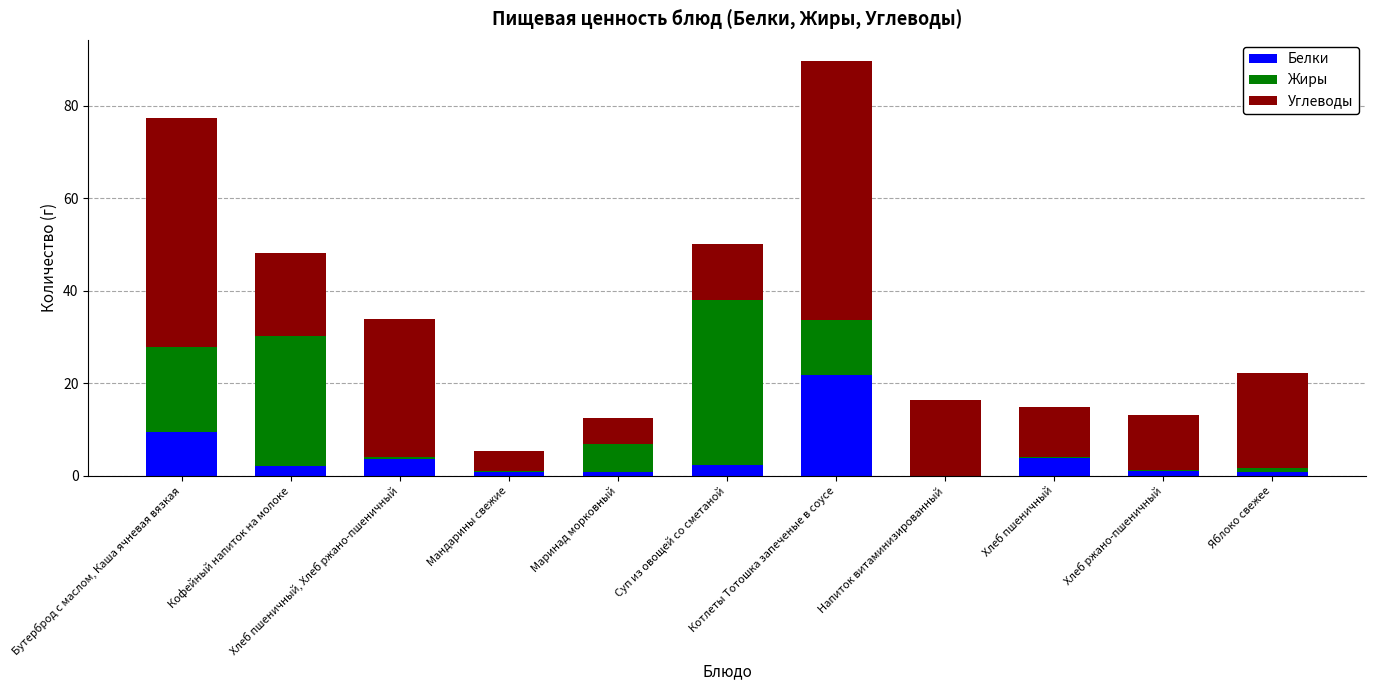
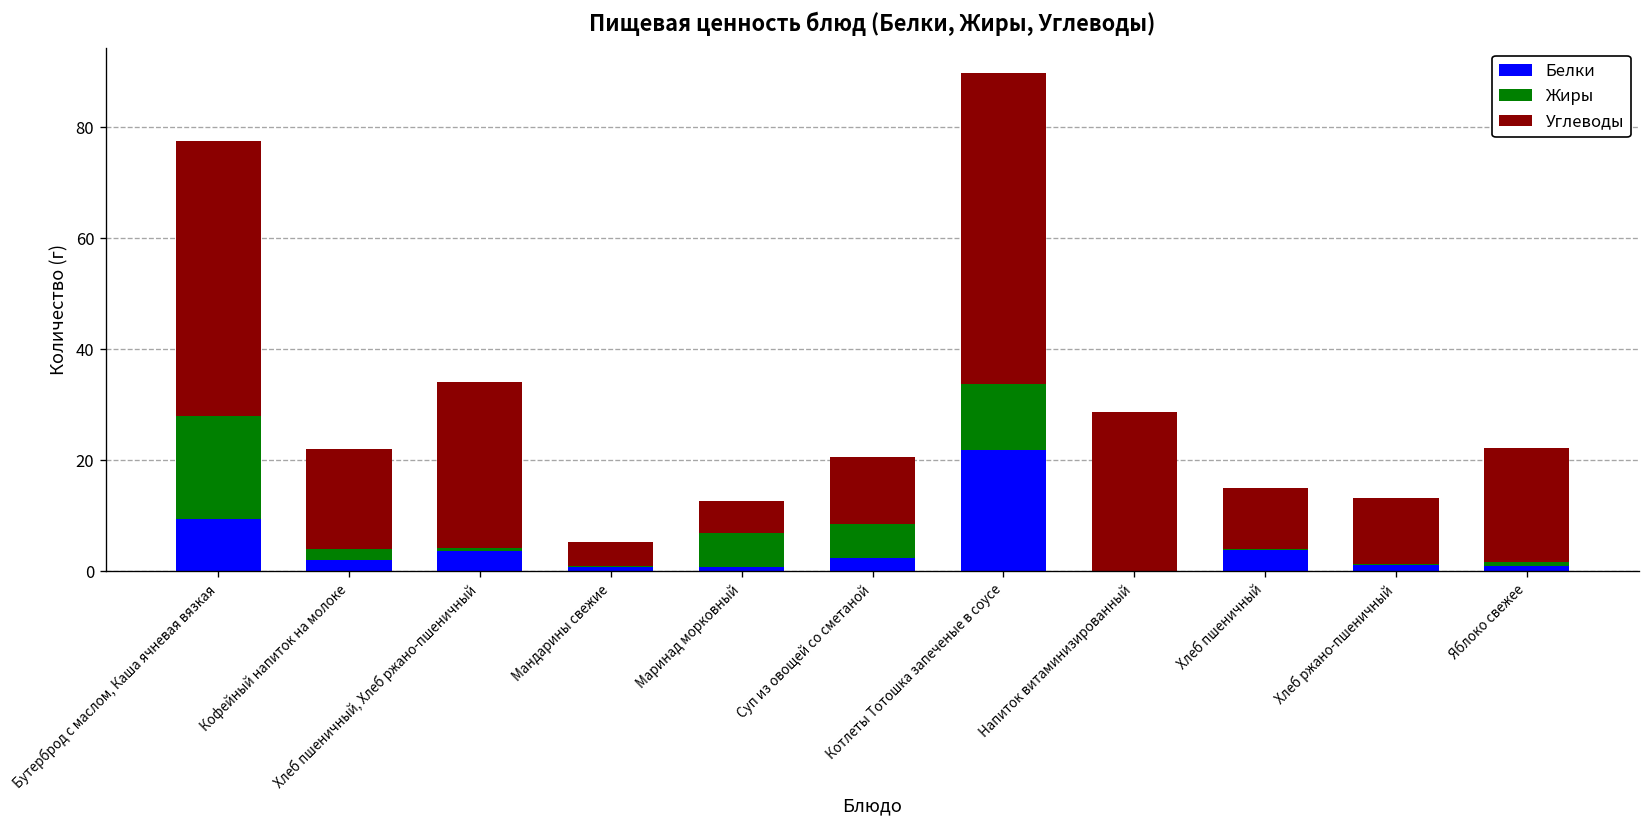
Жиры, Кофейный напиток на молоке: 28 -> 2
Жиры, Суп из овощей со сметаной: 36 -> 6
Углеводы, Напиток витаминизированный: 16 -> 29
